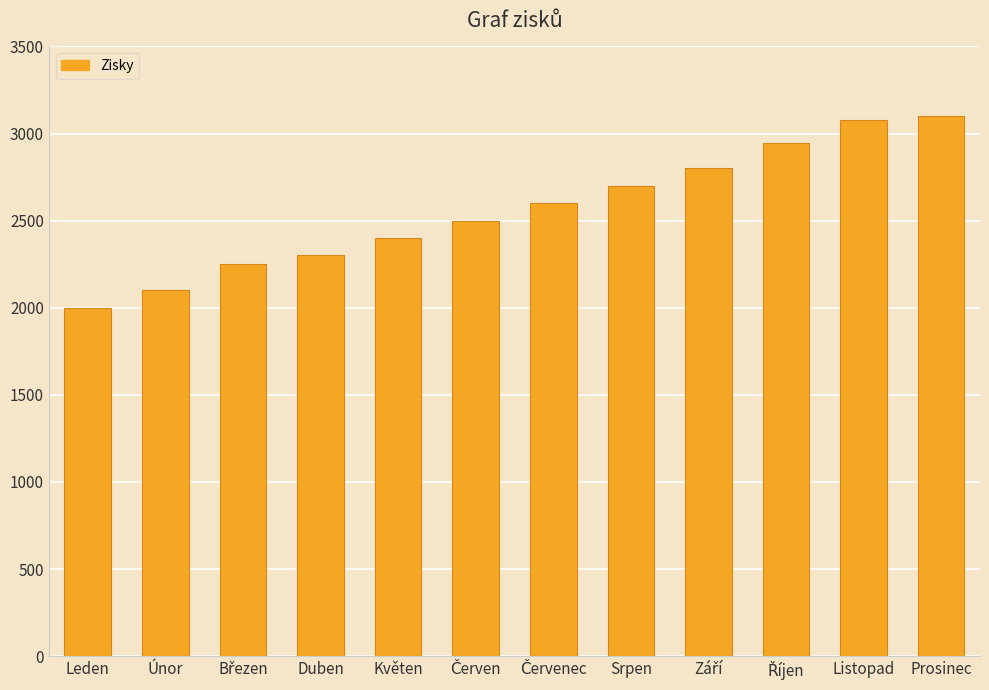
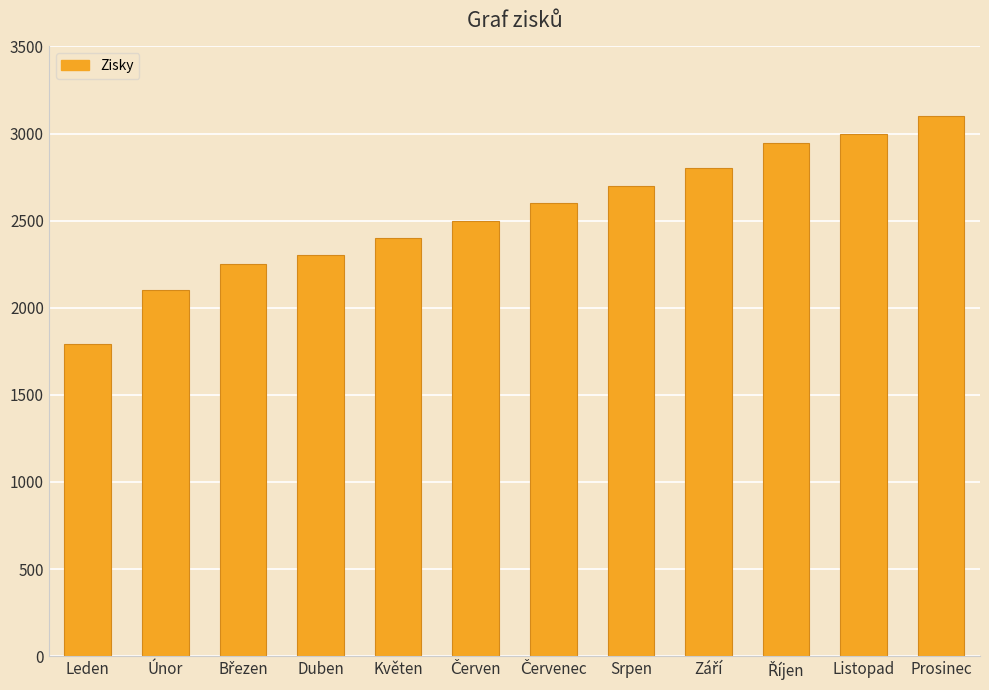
Leden: 2000 -> 1790
Listopad: 3080 -> 3000
